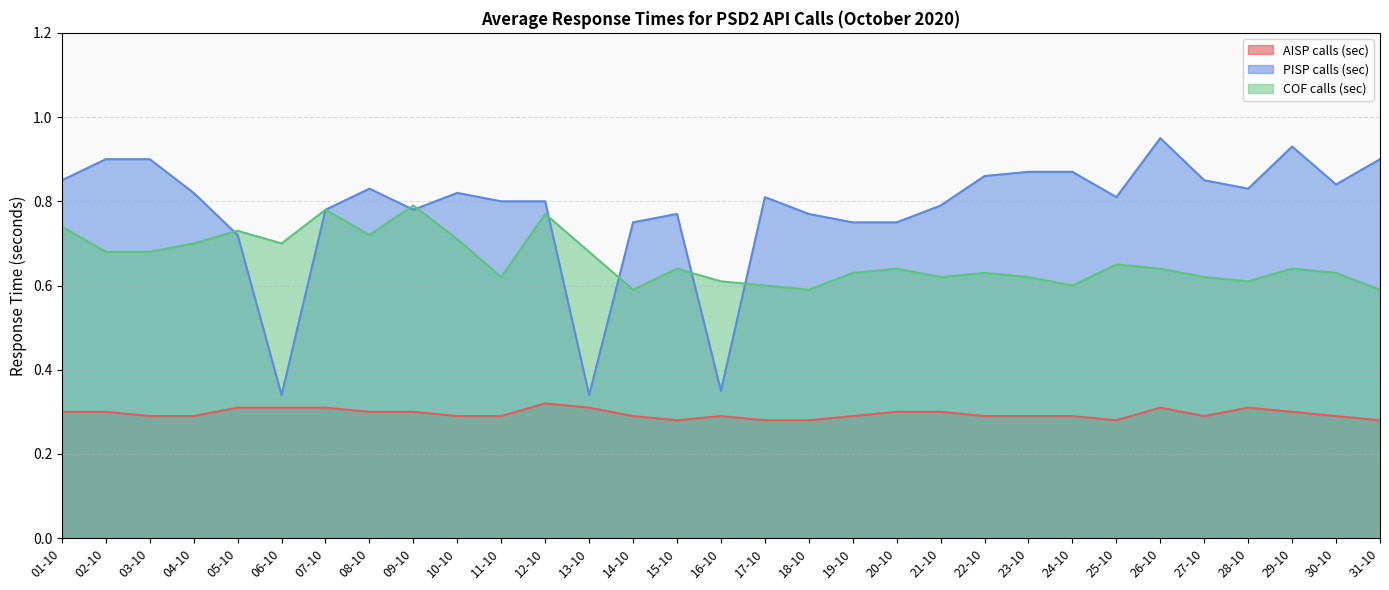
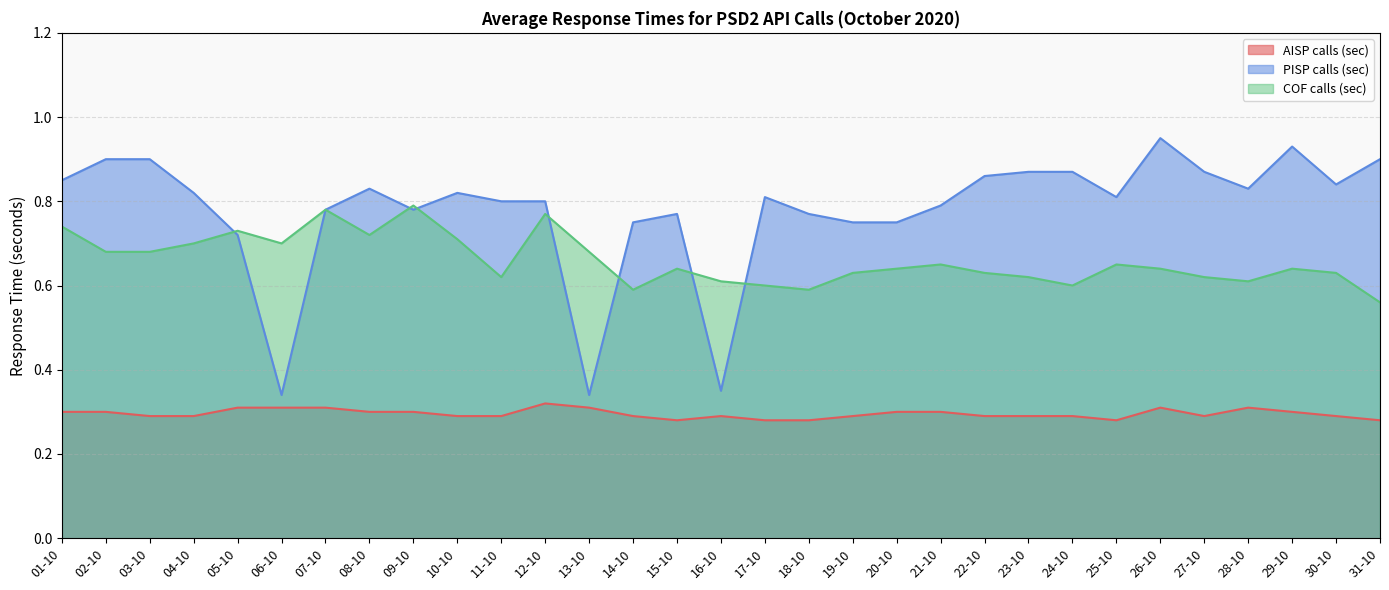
COF calls (sec), 21-10: 0.62 -> 0.65
PISP calls (sec), 27-10: 0.85 -> 0.87
COF calls (sec), 31-10: 0.59 -> 0.56
